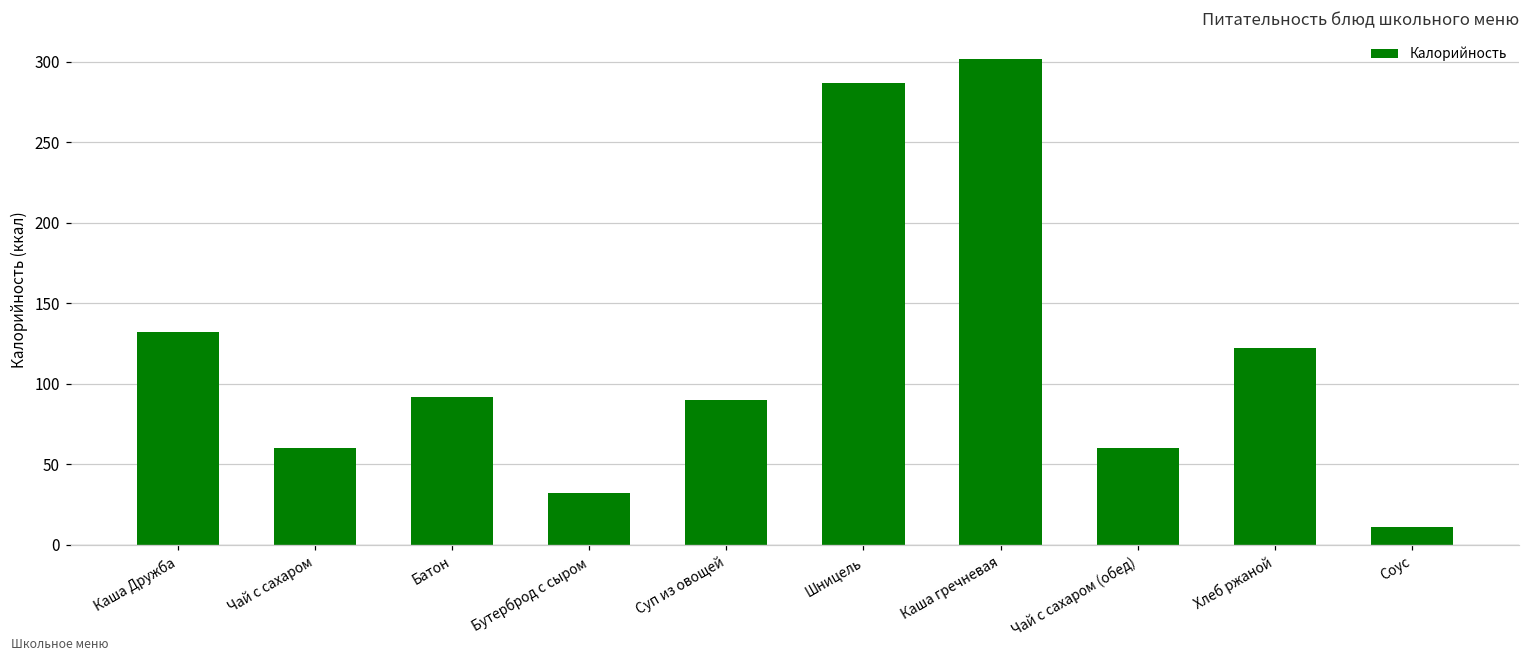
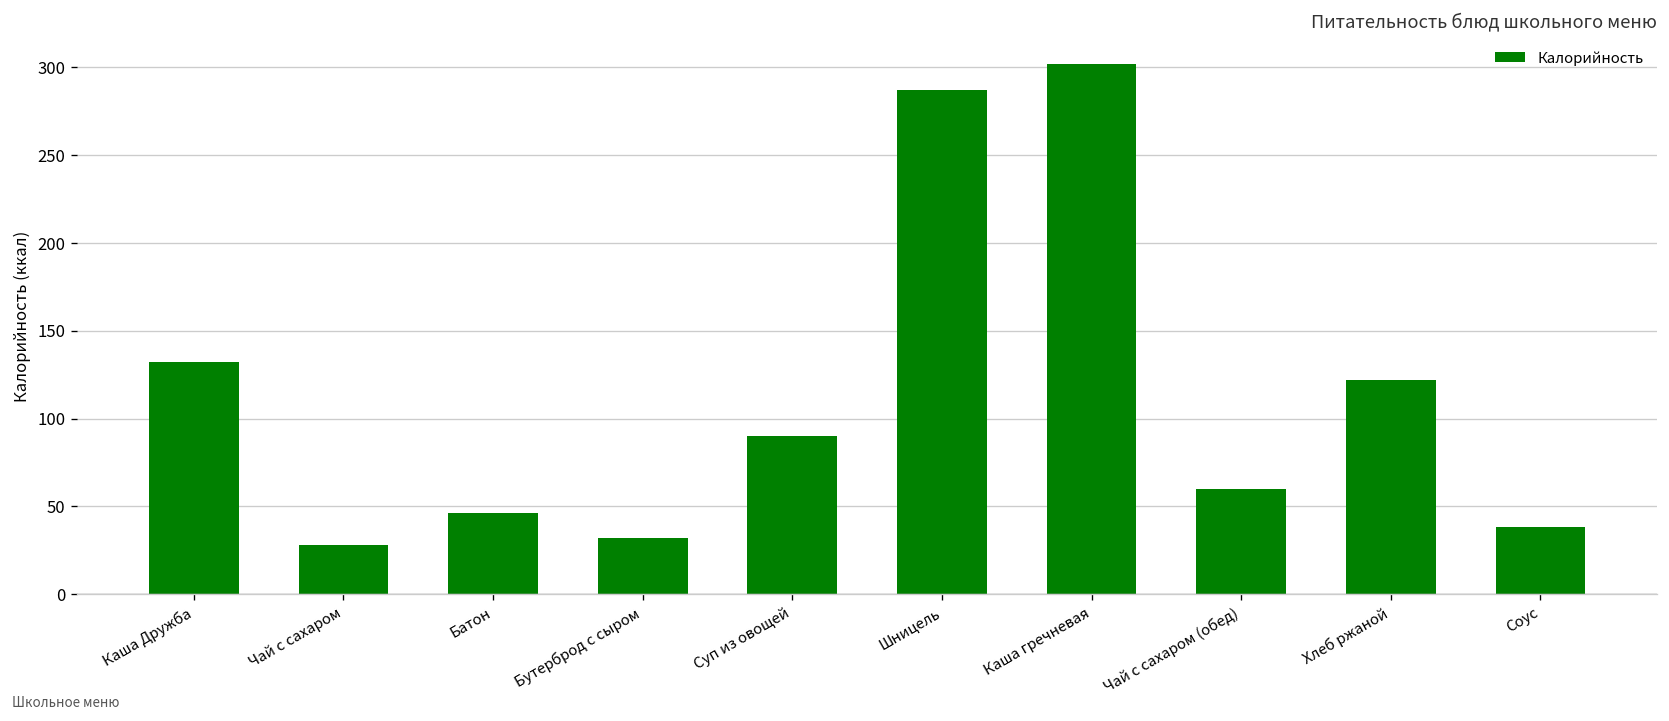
Чай с сахаром: 60 -> 28
Батон: 92 -> 46
Соус: 11 -> 38
